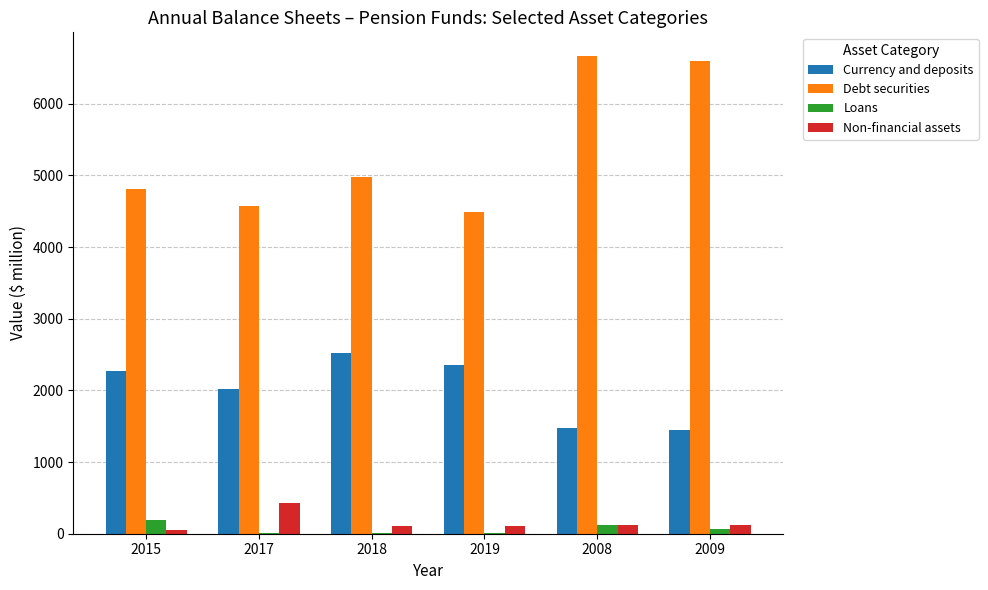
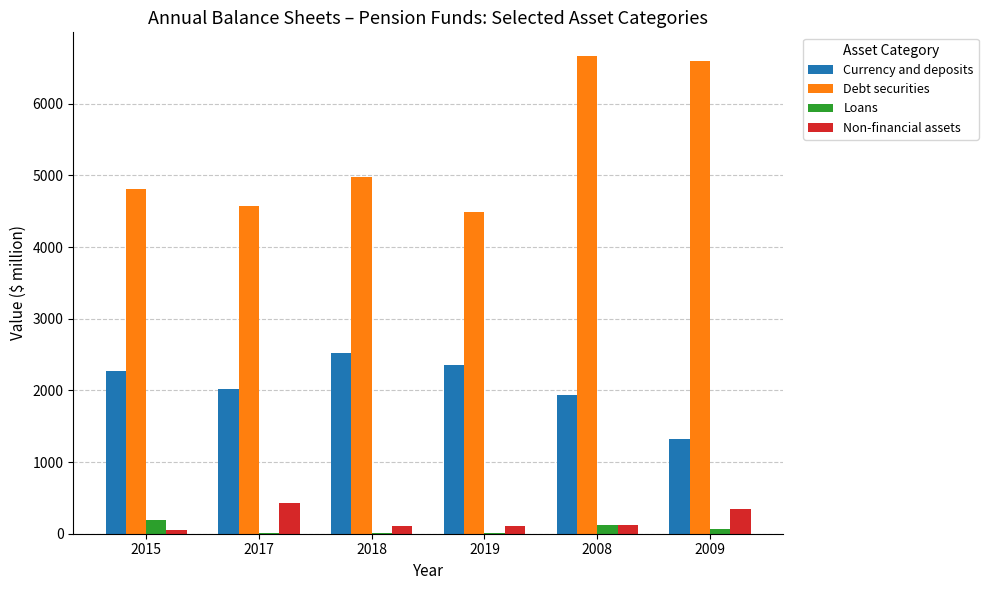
Currency and deposits, 2008: 1500 -> 1900
Currency and deposits, 2009: 1500 -> 1300
Non-financial assets, 2009: 100 -> 300
